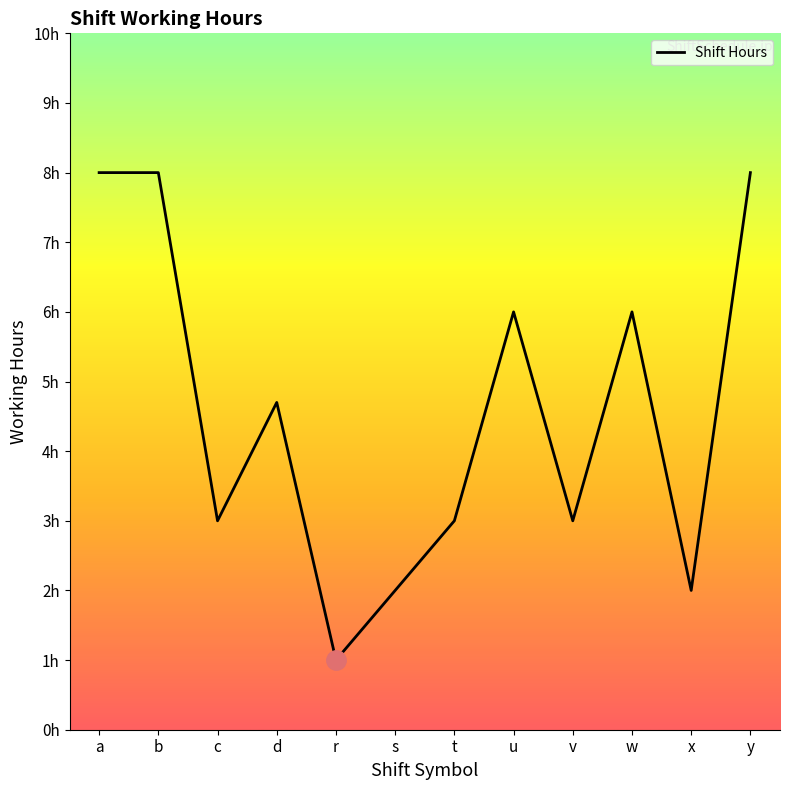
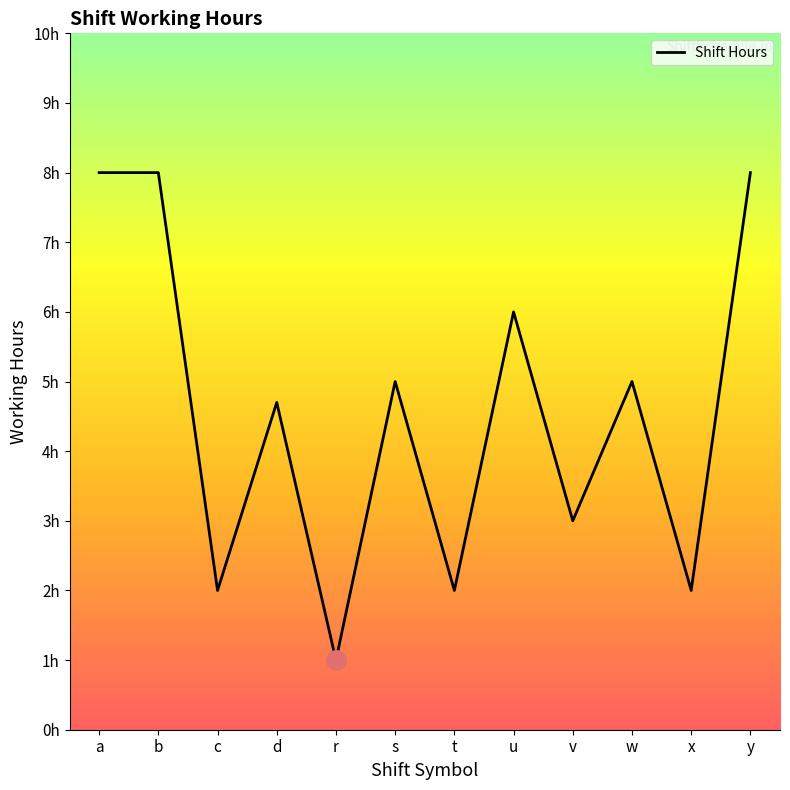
Shift Hours, c: 3h -> 2h
Shift Hours, s: 2h -> 5h
Shift Hours, t: 3h -> 2h
Shift Hours, w: 6h -> 5h
